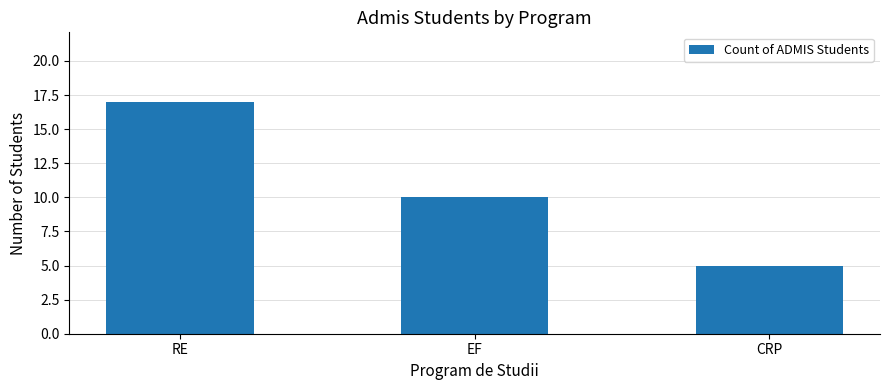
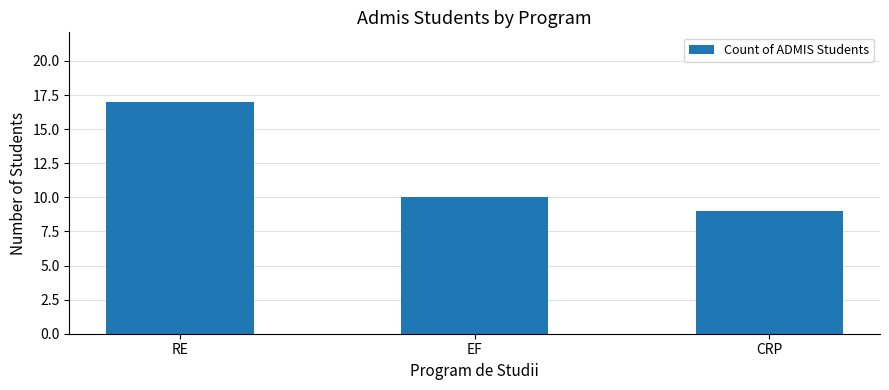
CRP: 5 -> 9
